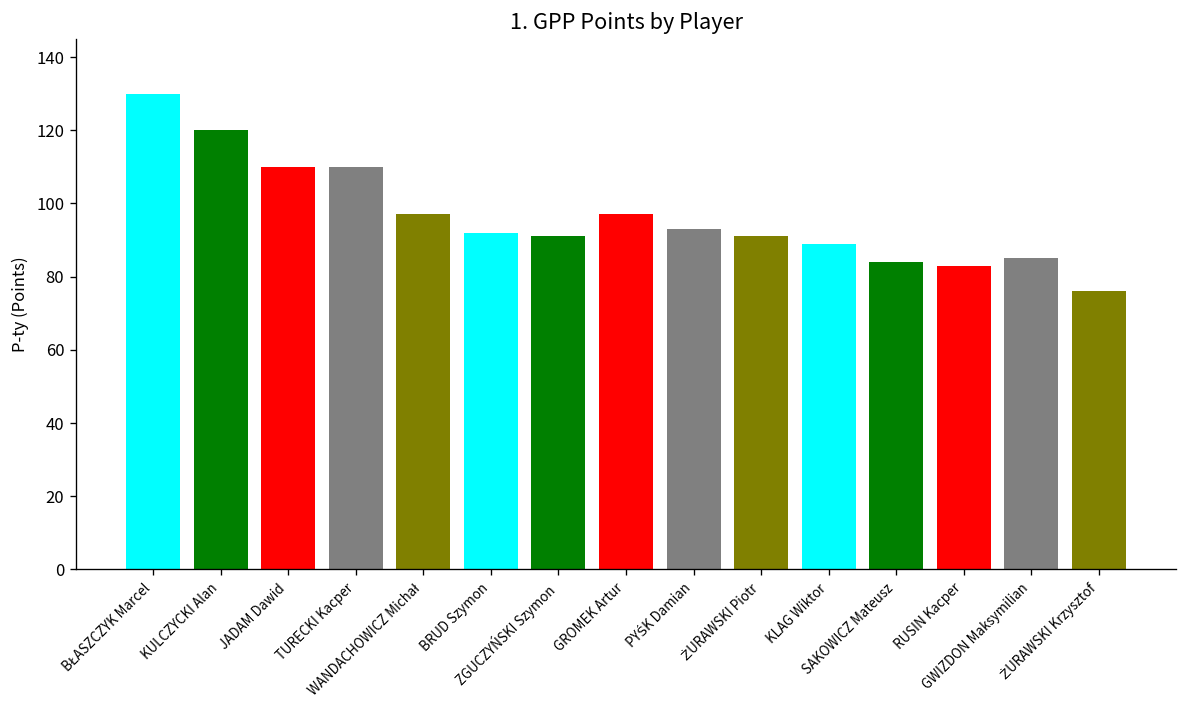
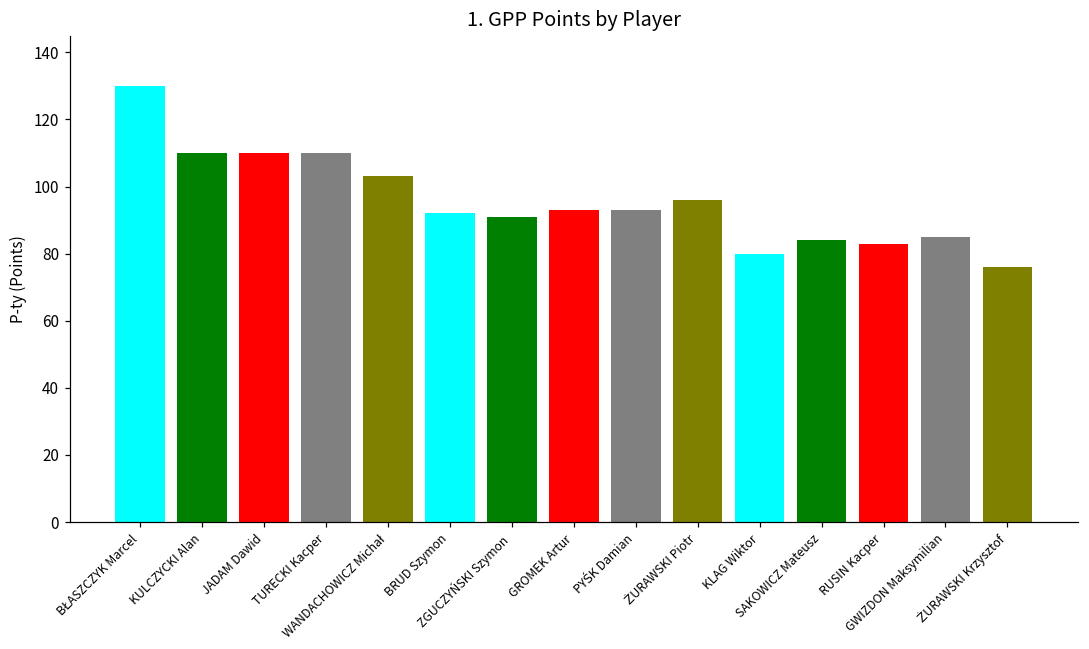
KULCZYCKI Alan: 120 -> 110
WANDACHOWICZ Michał: 97 -> 103
GROMEK Artur: 97 -> 93
ŻURAWSKI Piotr: 91 -> 96
KLAG Wiktor: 89 -> 80
